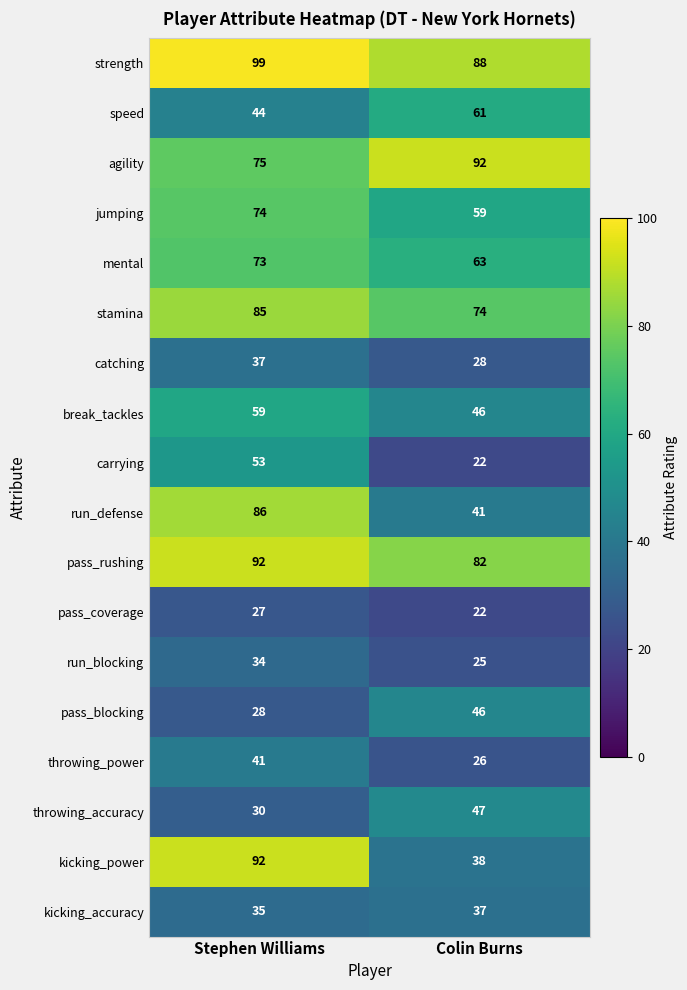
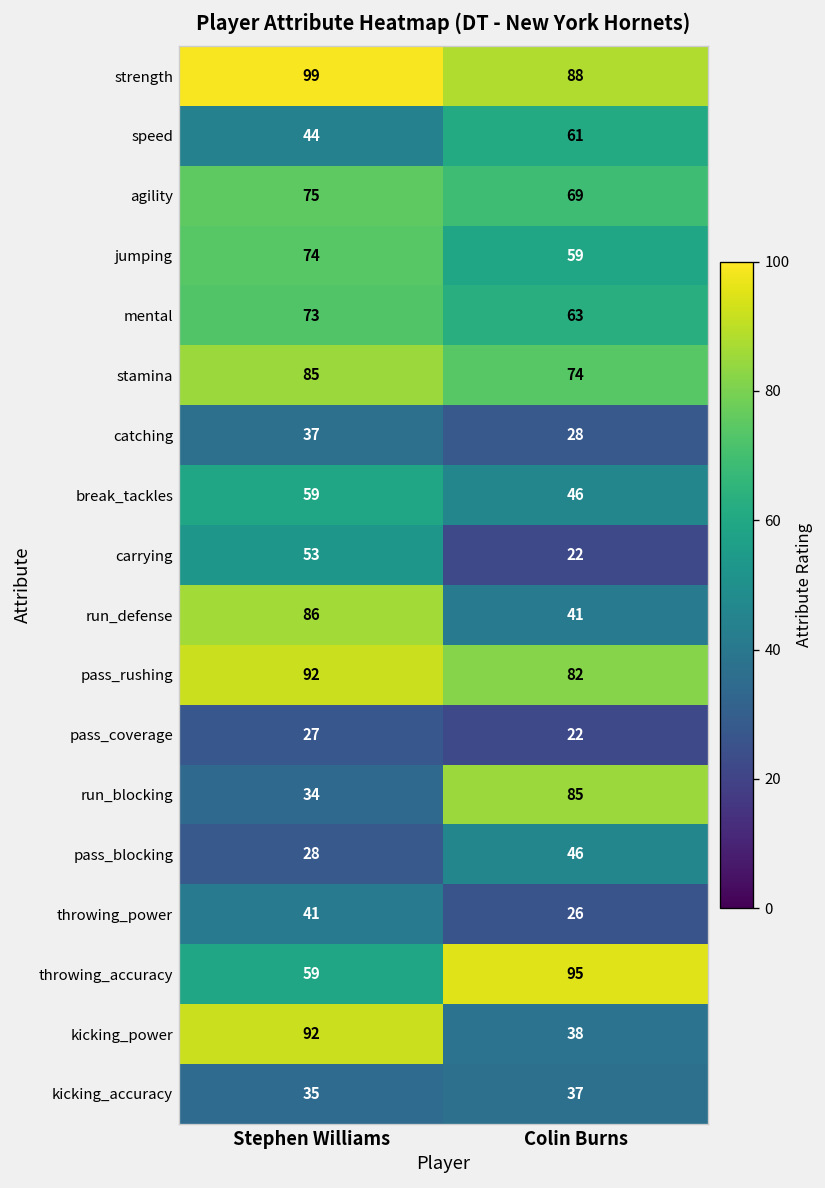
agility, Colin Burns: 92 -> 69
run_blocking, Colin Burns: 25 -> 85
throwing_accuracy, Stephen Williams: 30 -> 59
throwing_accuracy, Colin Burns: 47 -> 95
